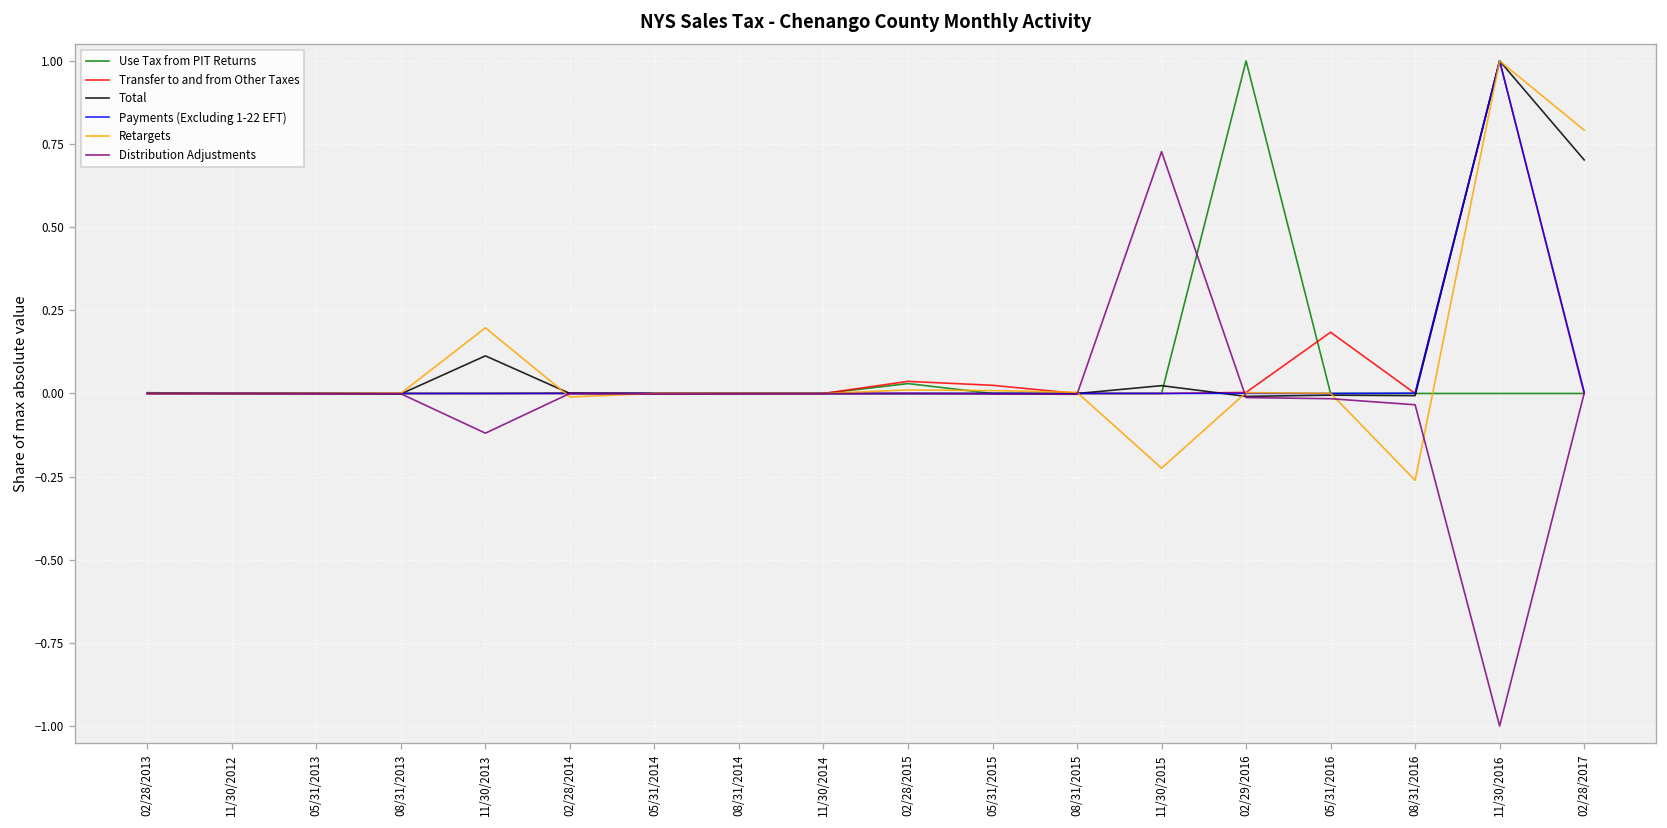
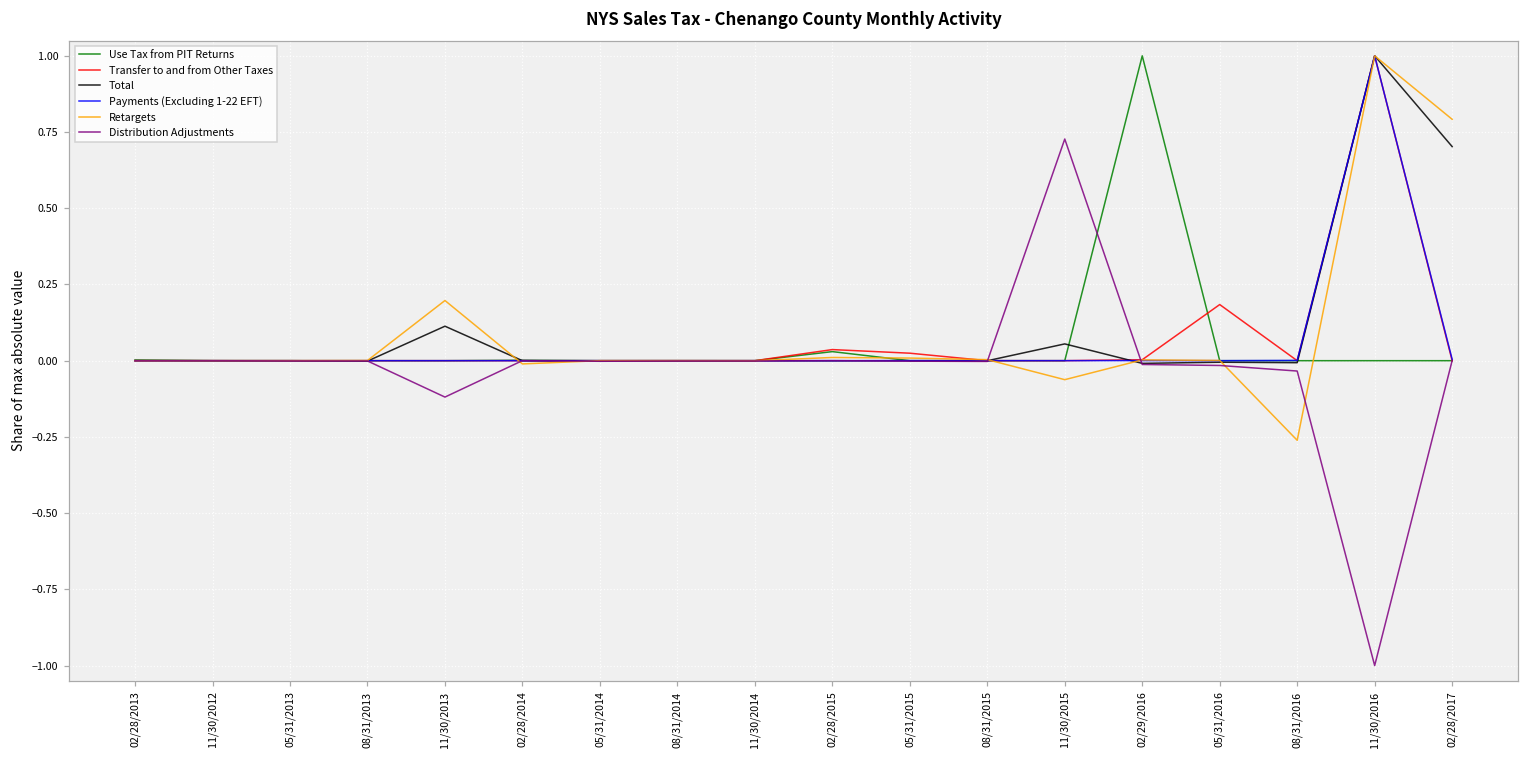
Total, 11/30/2015: 0.02 -> 0.06
Retargets, 11/30/2015: -0.22 -> -0.06
